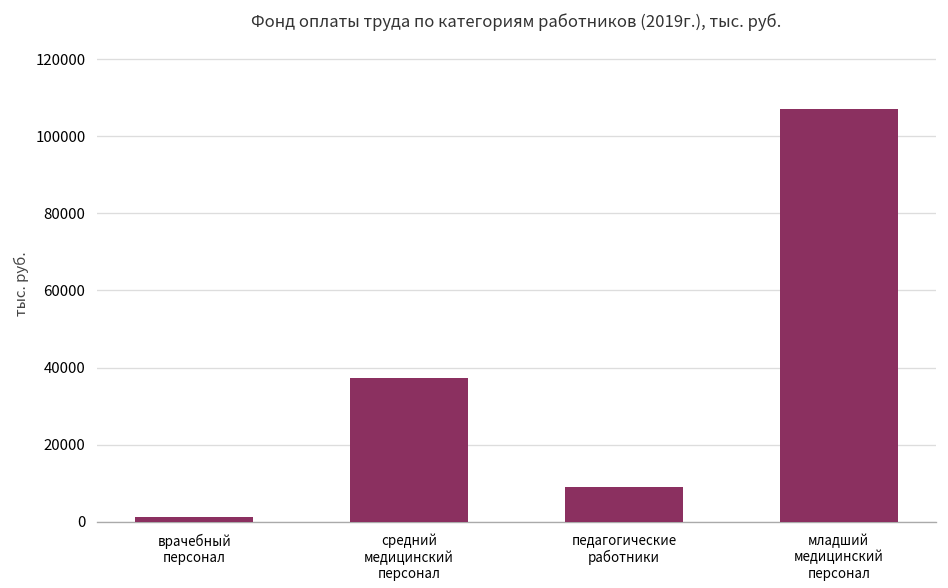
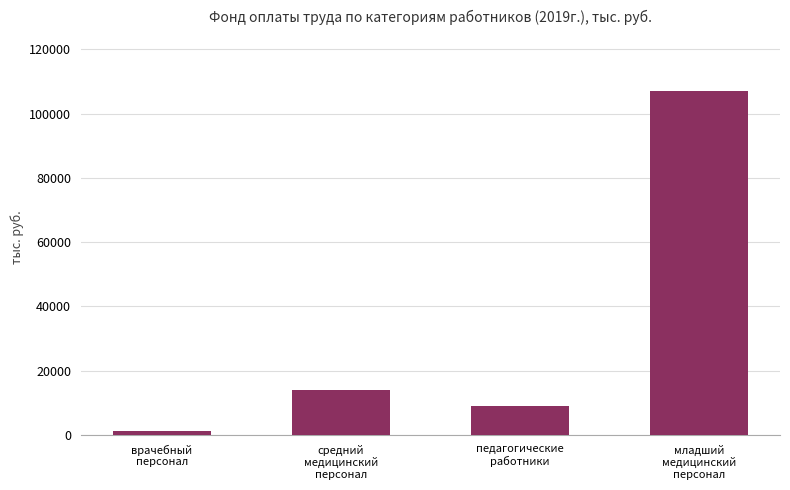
средний медицинский персонал: 37000 -> 14000
